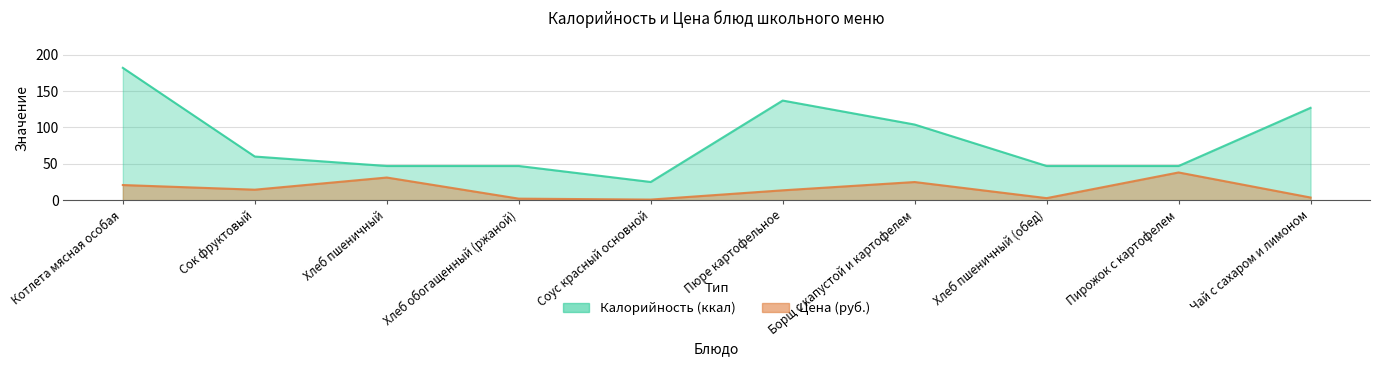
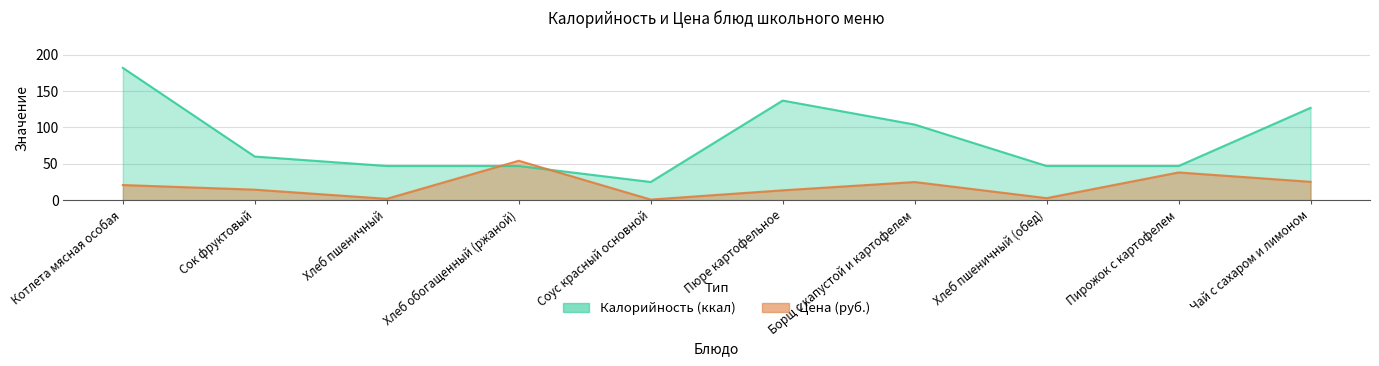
Цена (руб.), Хлеб пшеничный: 30 -> 0
Цена (руб.), Хлеб обогащенный (ржаной): 0 -> 50
Цена (руб.), Чай с сахаром и лимоном: 0 -> 30
